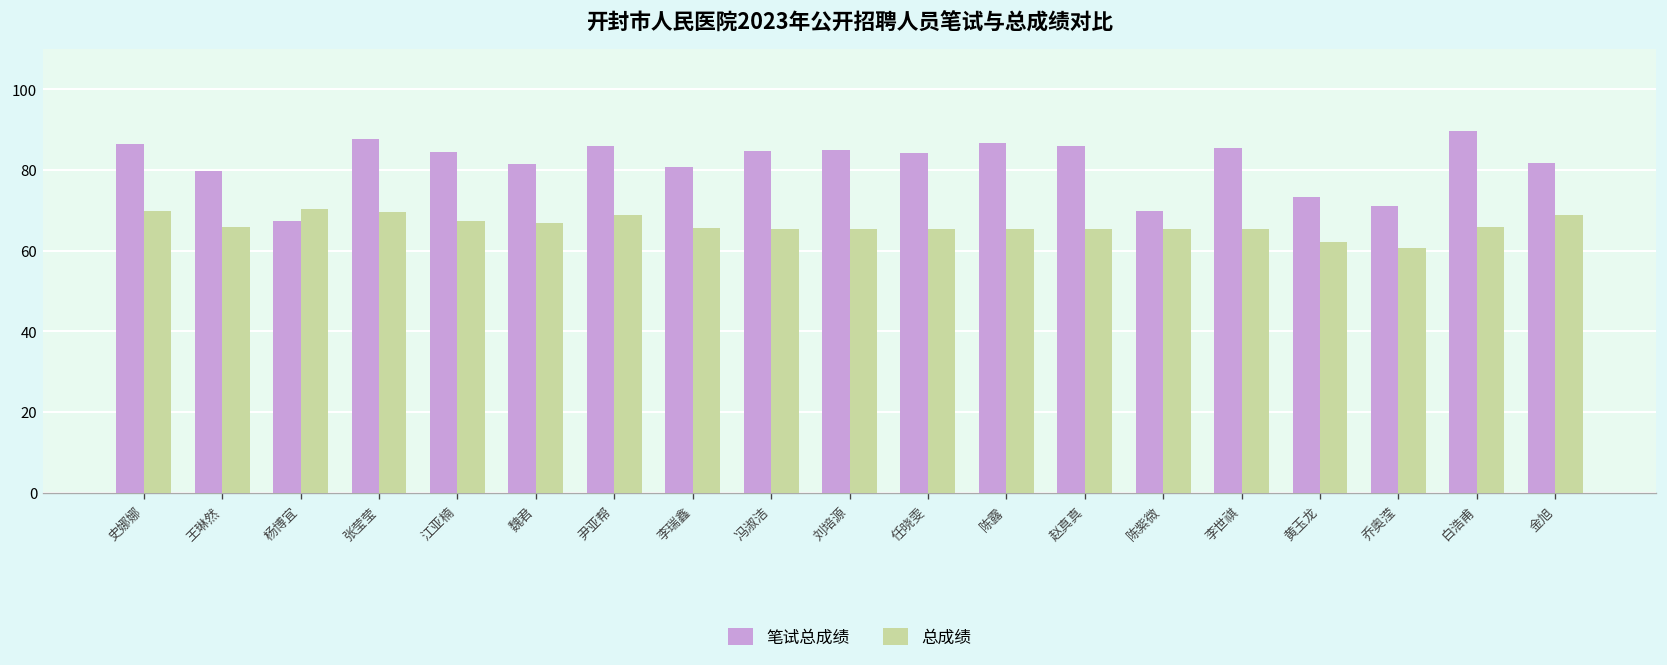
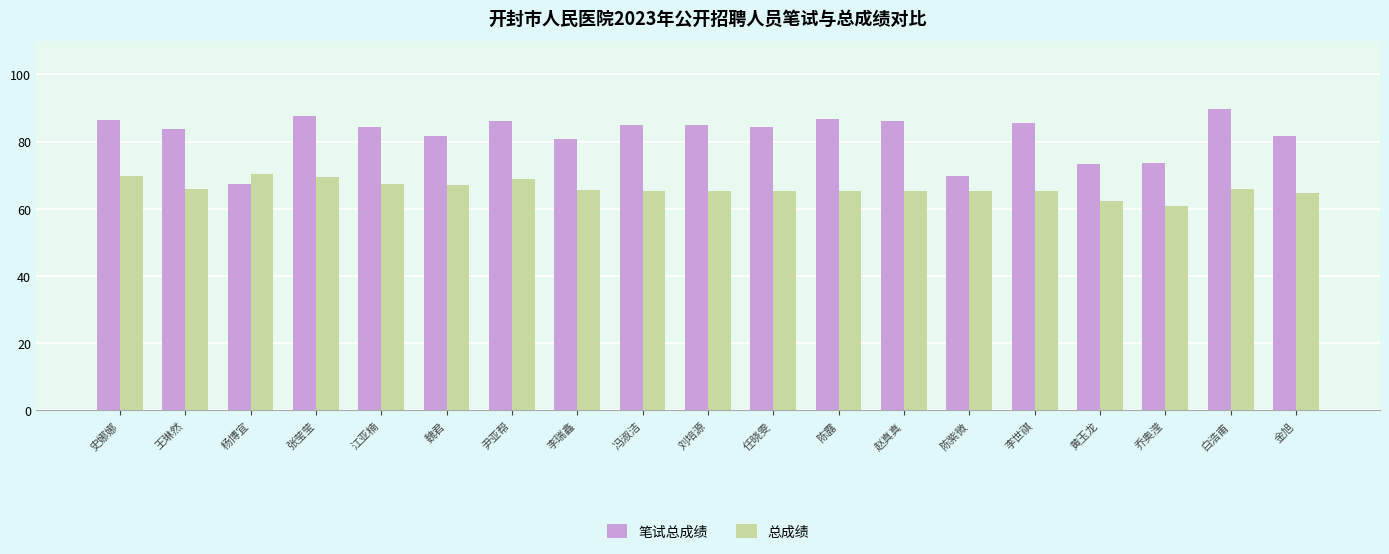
笔试总成绩, 王琳然: 80 -> 84
笔试总成绩, 乔奥滢: 71 -> 74
总成绩, 金旭: 69 -> 65
